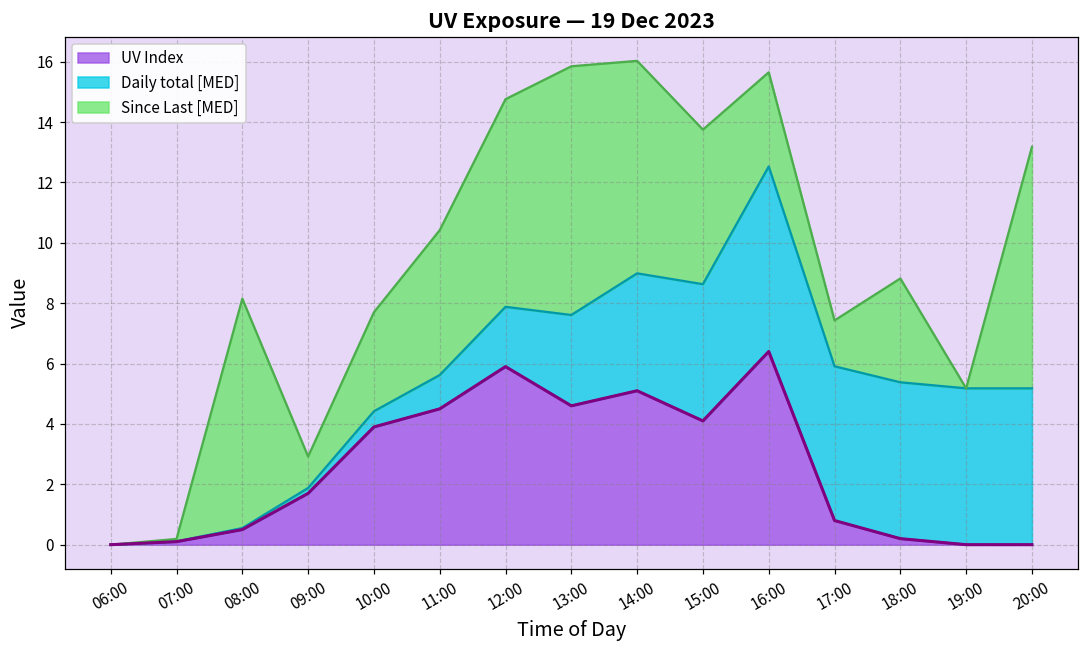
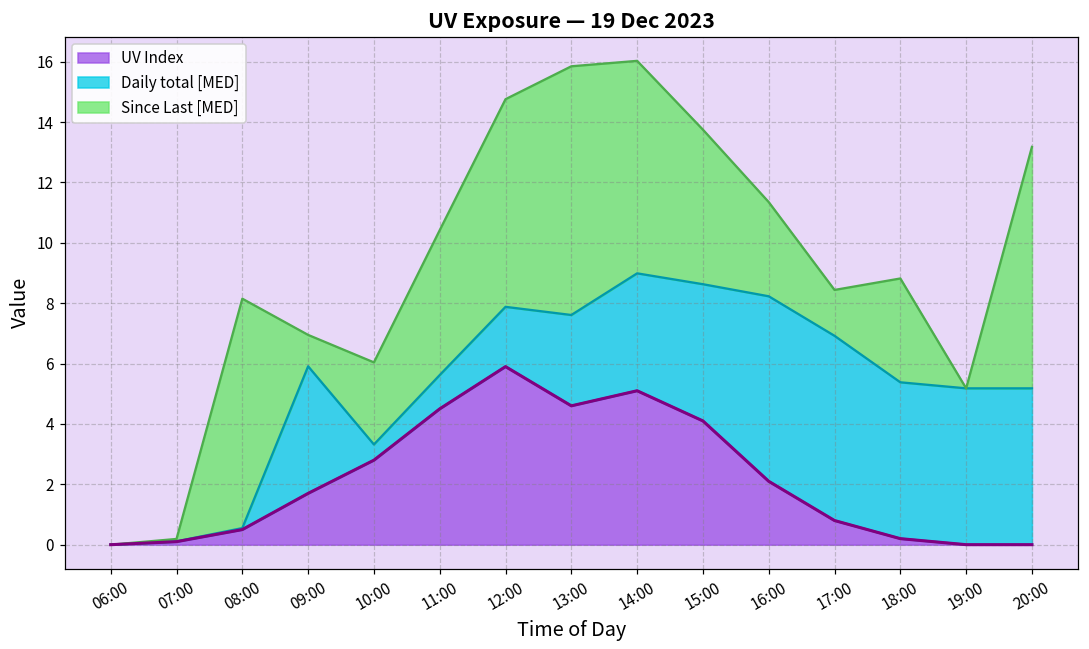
Daily total [MED], 09:00: 0.2 -> 4.2
UV Index, 10:00: 3.9 -> 2.8
Since Last [MED], 10:00: 3.3 -> 2.7
UV Index, 16:00: 6.4 -> 2.1
Daily total [MED], 17:00: 5.1 -> 6.1
